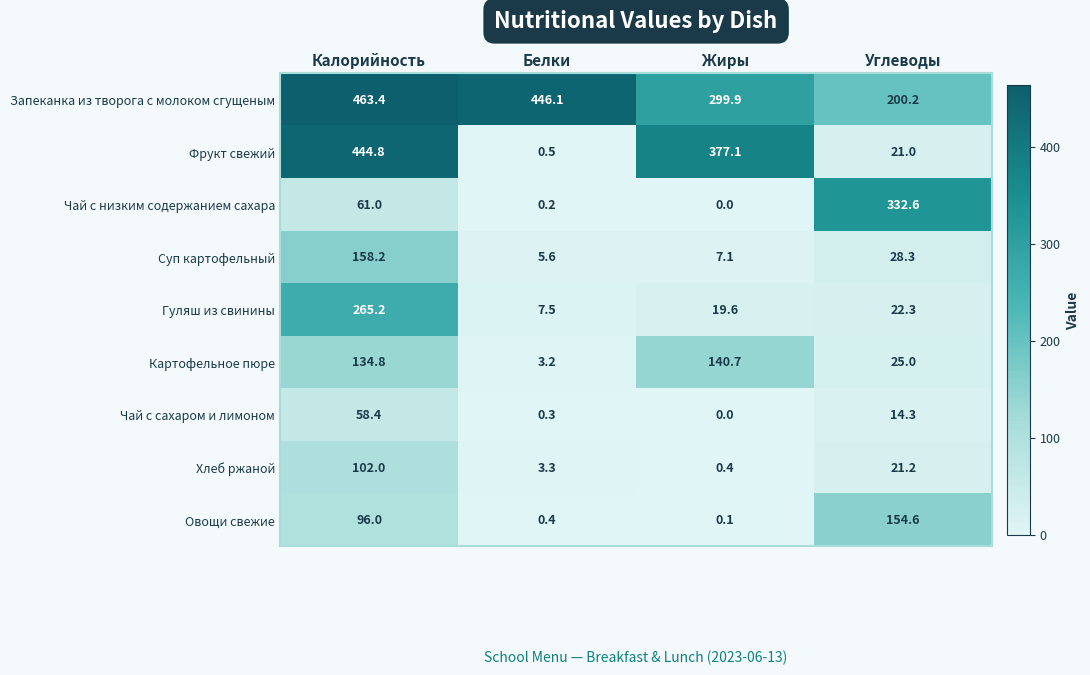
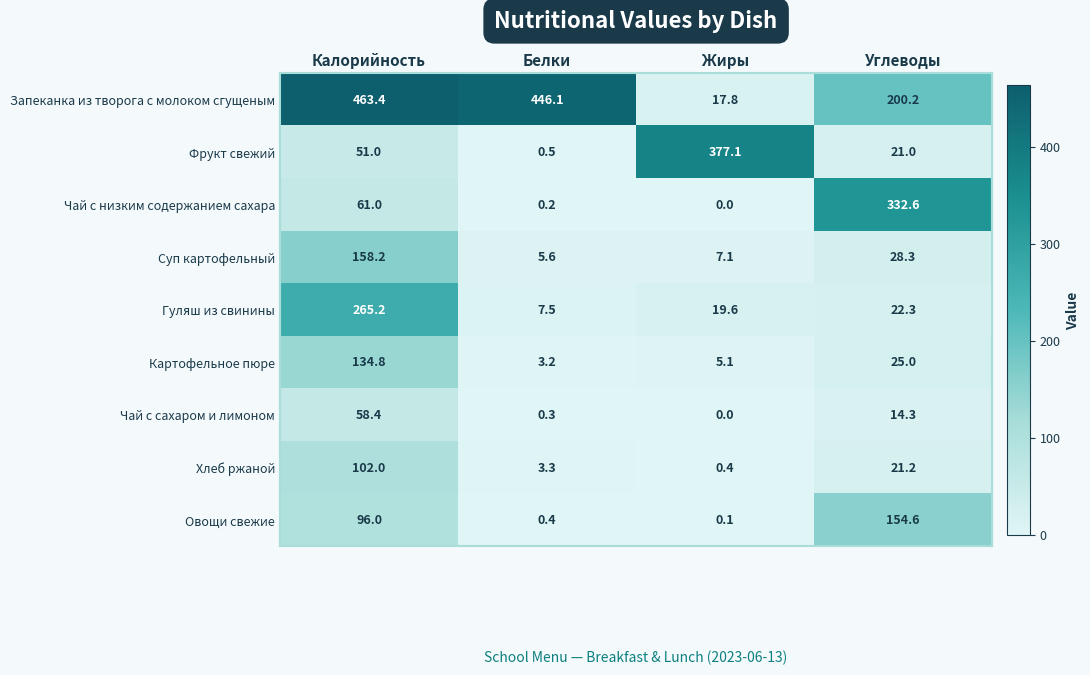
Запеканка из творога с молоком сгущеным, Жиры: 299.9 -> 17.8
Фрукт свежий, Калорийность: 444.8 -> 51.0
Картофельное пюре, Жиры: 140.7 -> 5.1
